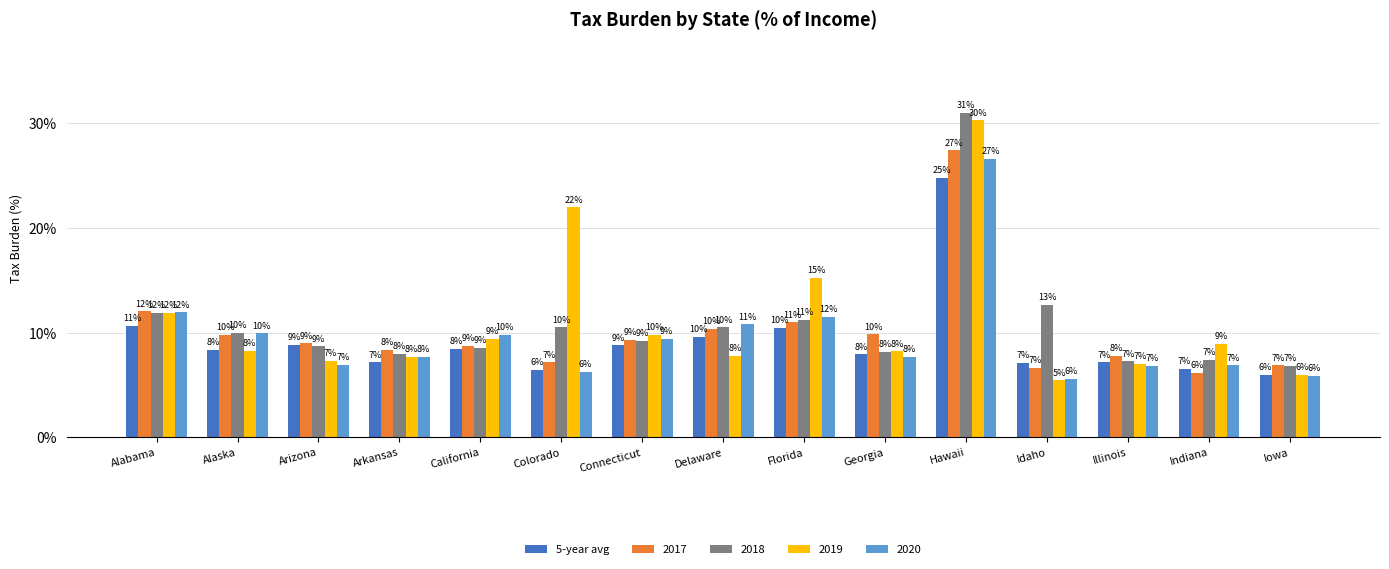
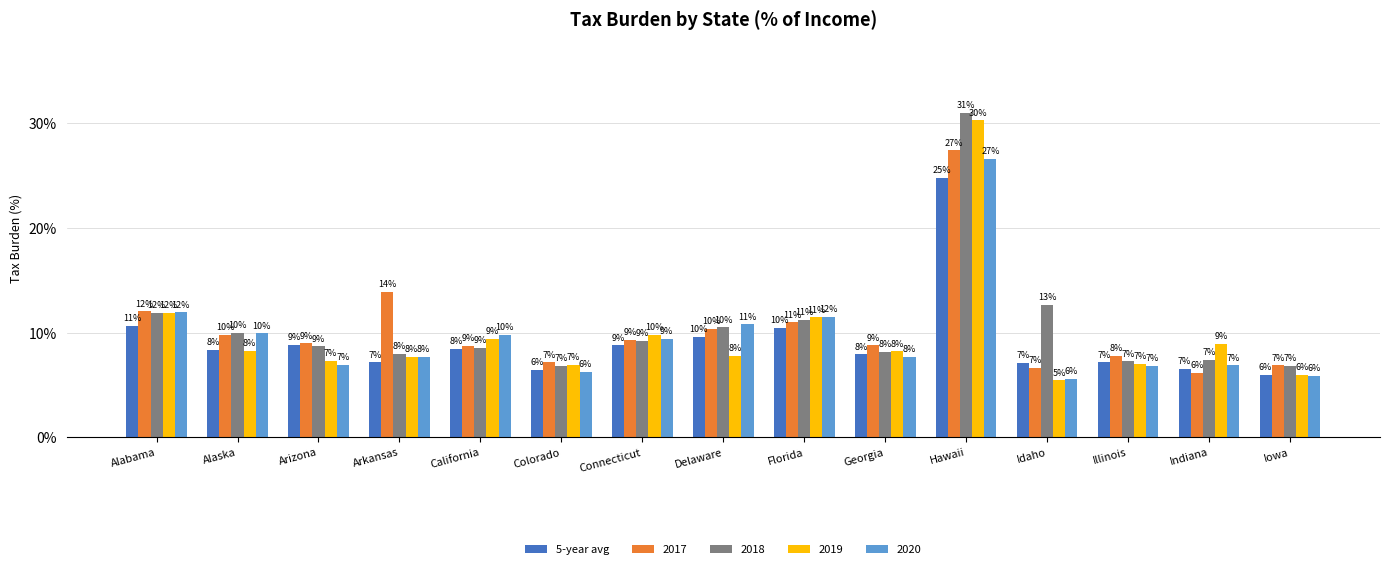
2017, Arkansas: 8% -> 14%
2018, Colorado: 10% -> 7%
2019, Colorado: 22% -> 7%
2019, Florida: 15% -> 11%
2017, Georgia: 10% -> 9%
